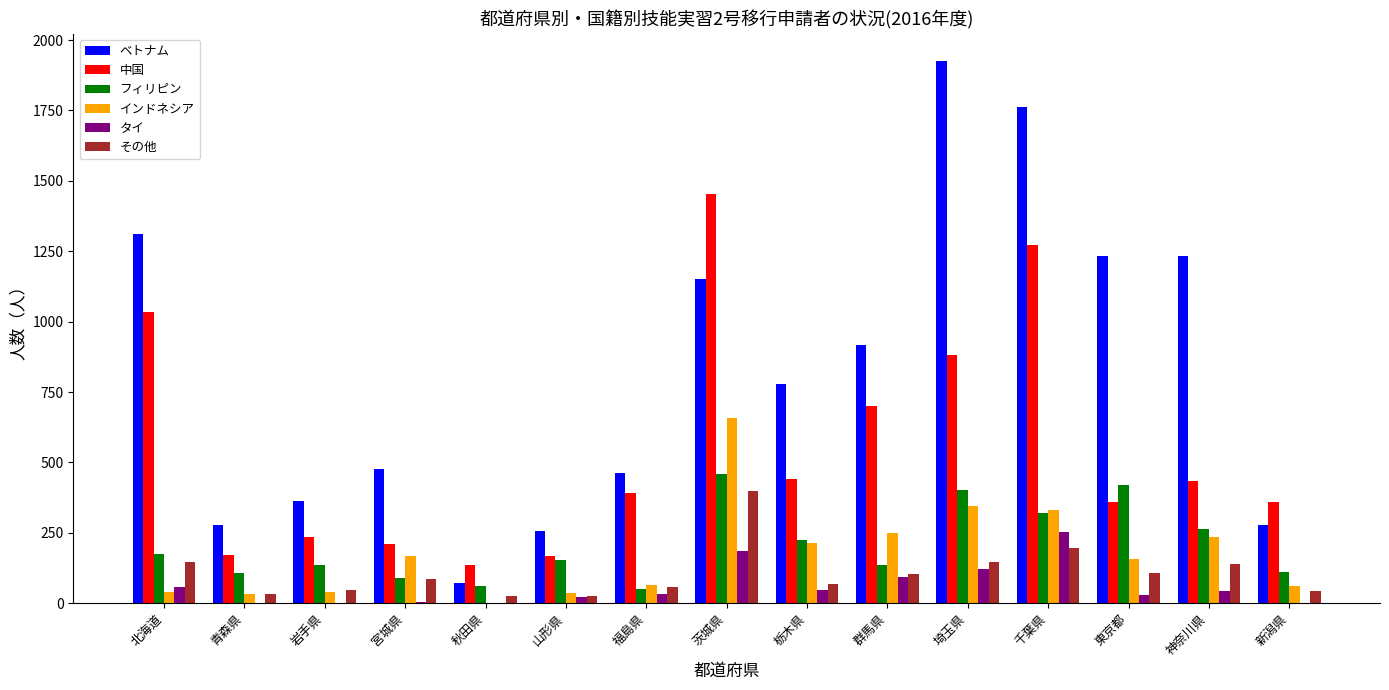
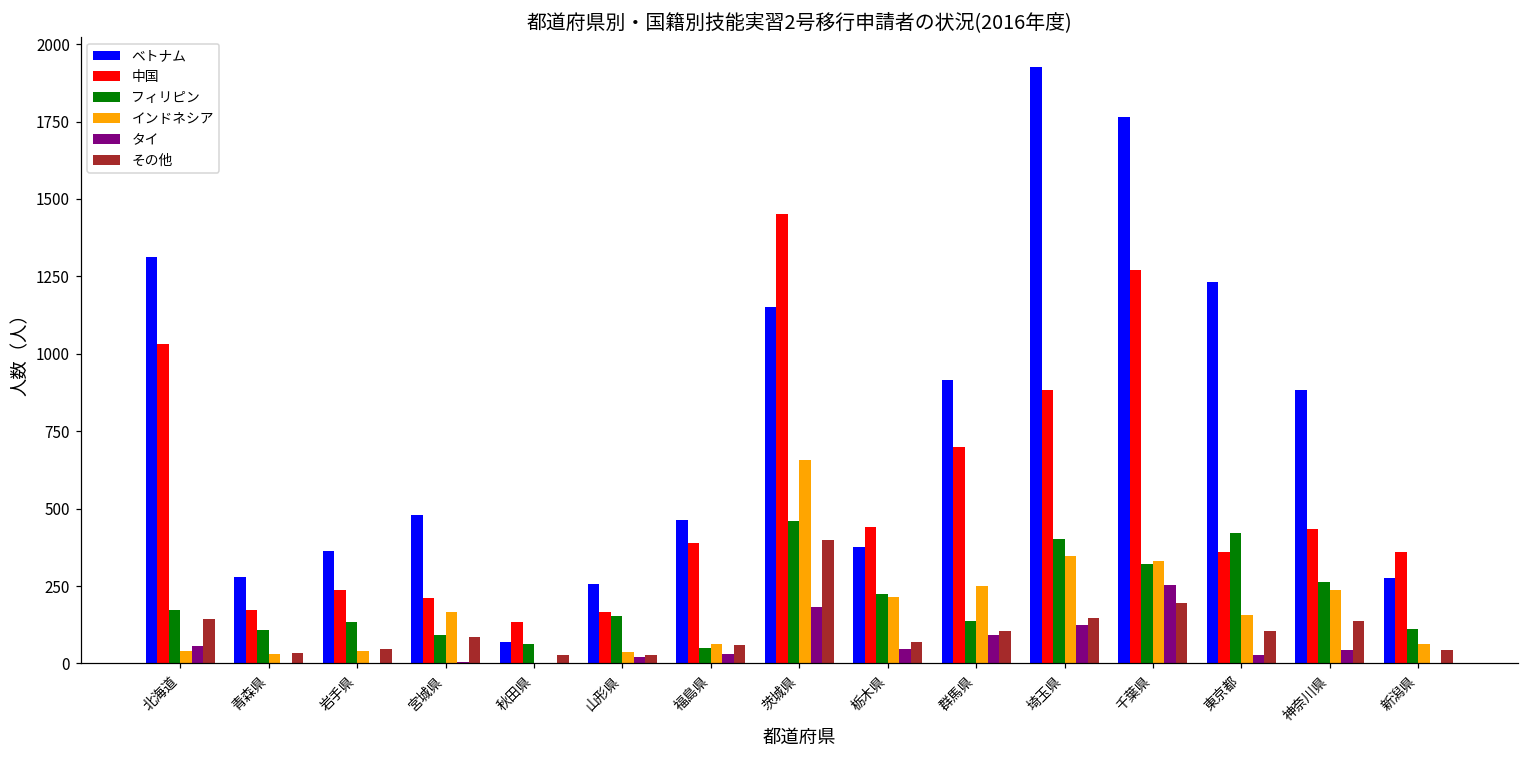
ベトナム, 栃木県: 780 -> 380
ベトナム, 神奈川県: 1230 -> 880
